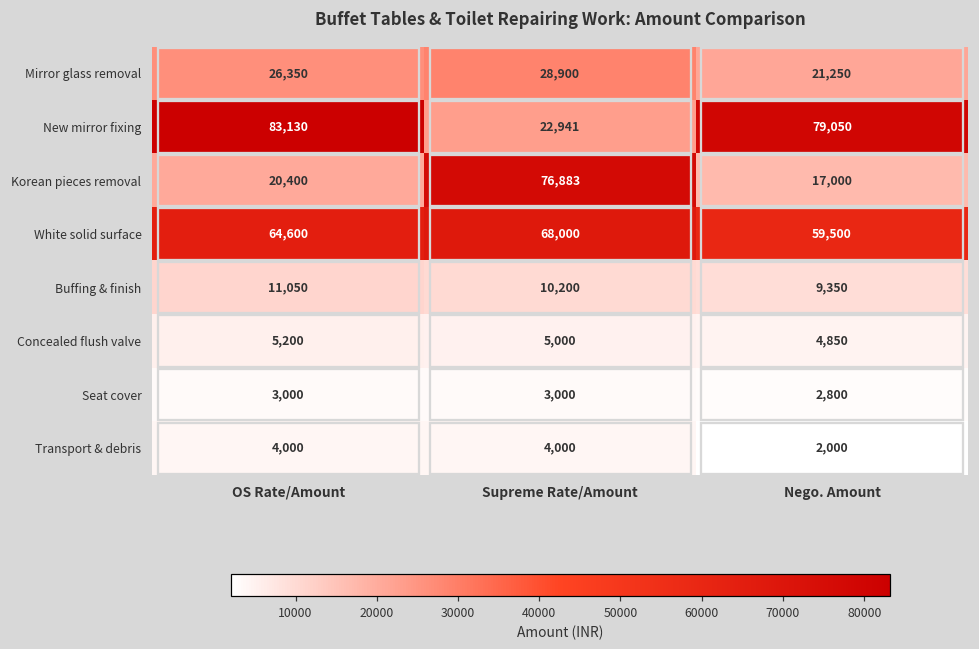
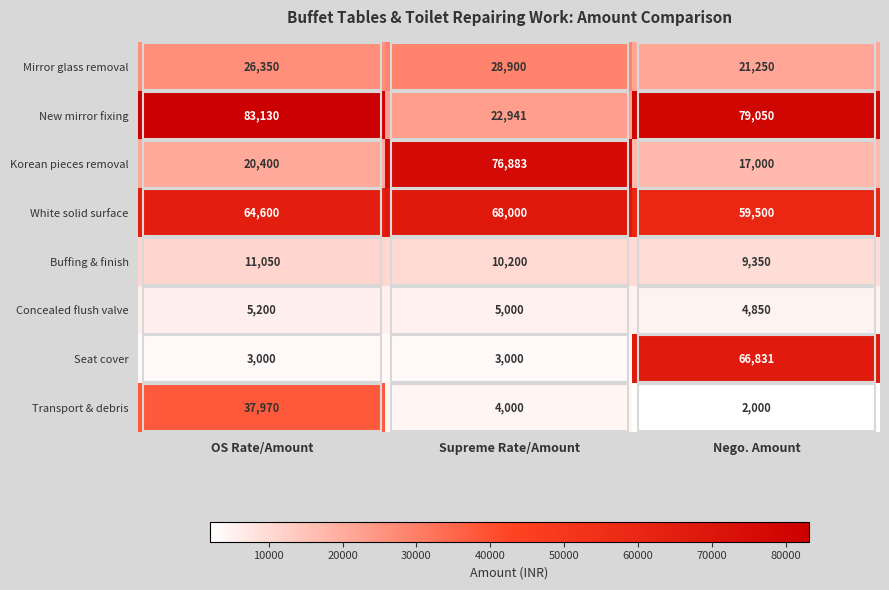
Seat cover, Nego. Amount: 2,800 -> 66,831
Transport & debris, OS Rate/Amount: 4,000 -> 37,970
